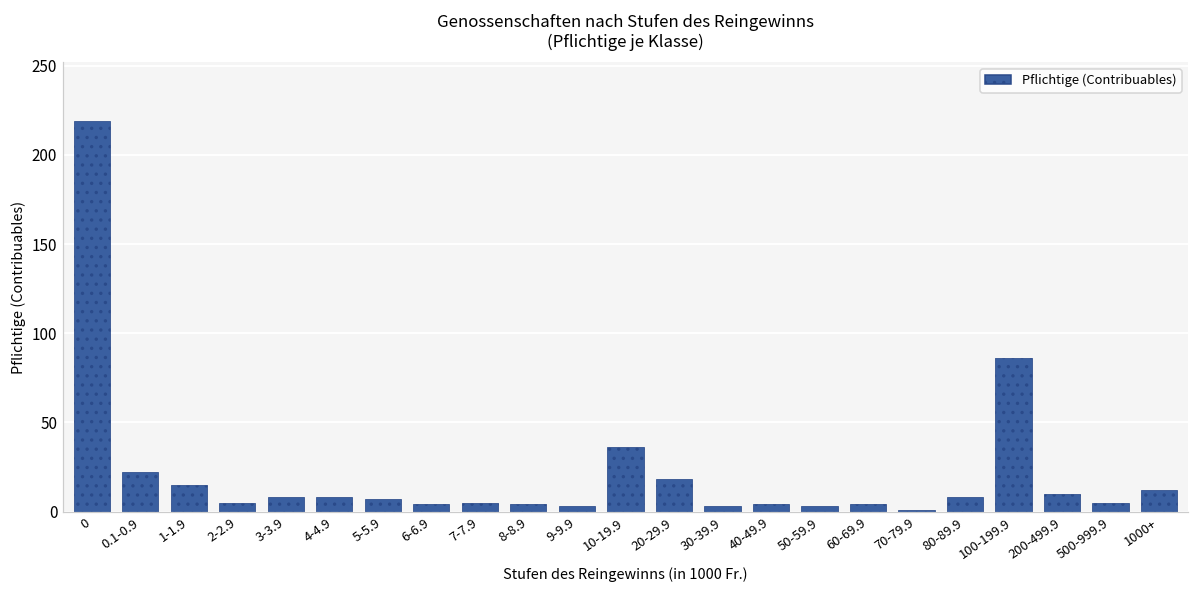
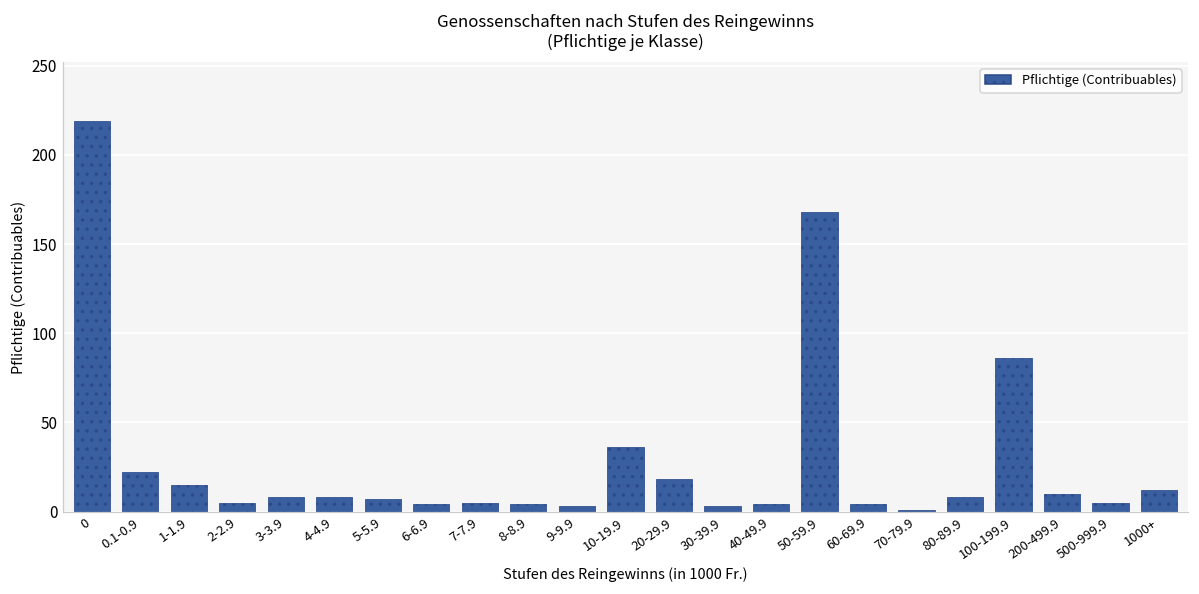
50-59.9: 3 -> 168
